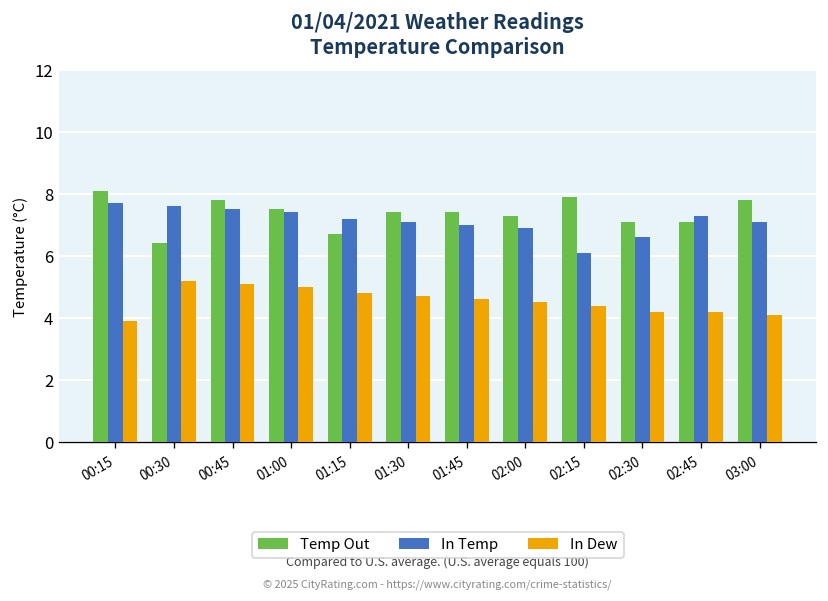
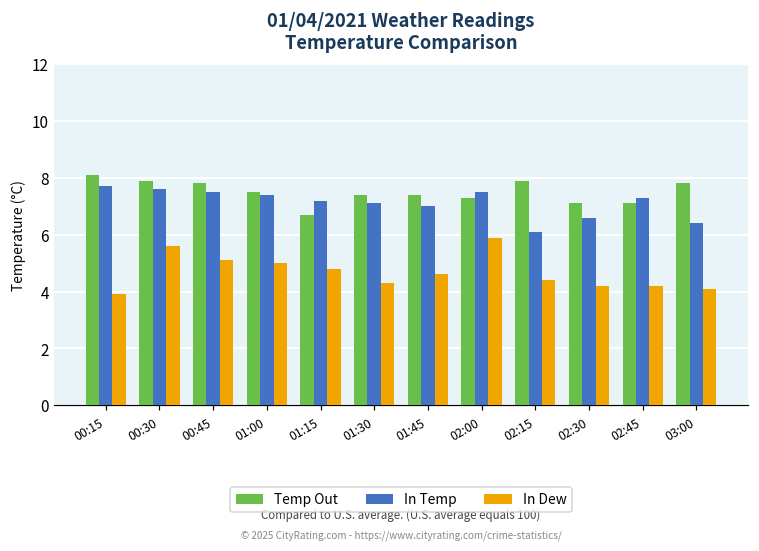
Temp Out, 00:30: 6.4 -> 7.9
In Dew, 00:30: 5.2 -> 5.6
In Dew, 01:30: 4.7 -> 4.3
In Temp, 02:00: 6.9 -> 7.5
In Dew, 02:00: 4.5 -> 5.9
In Temp, 03:00: 7.1 -> 6.4
